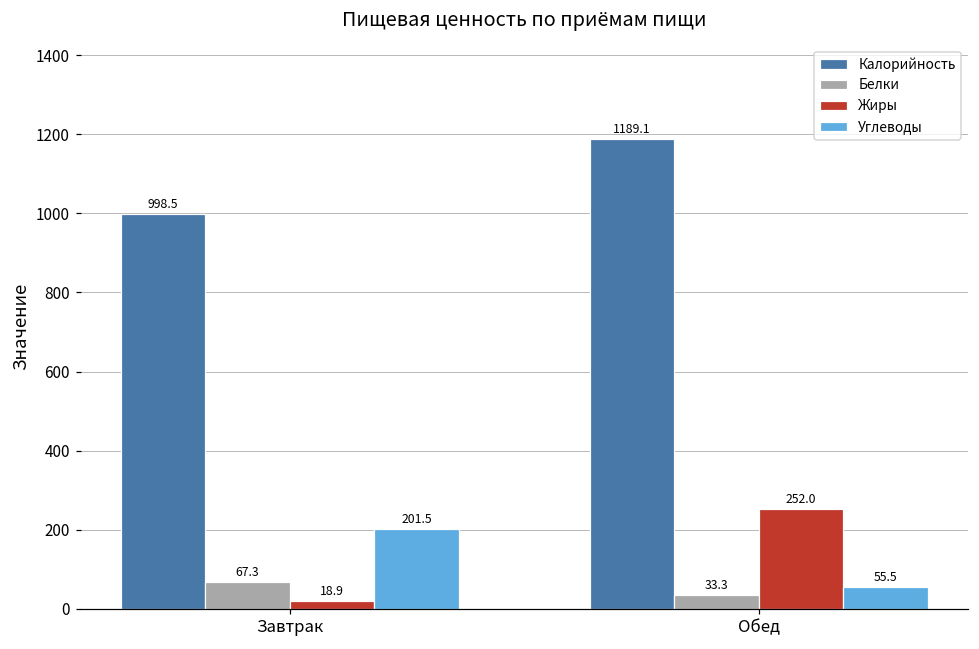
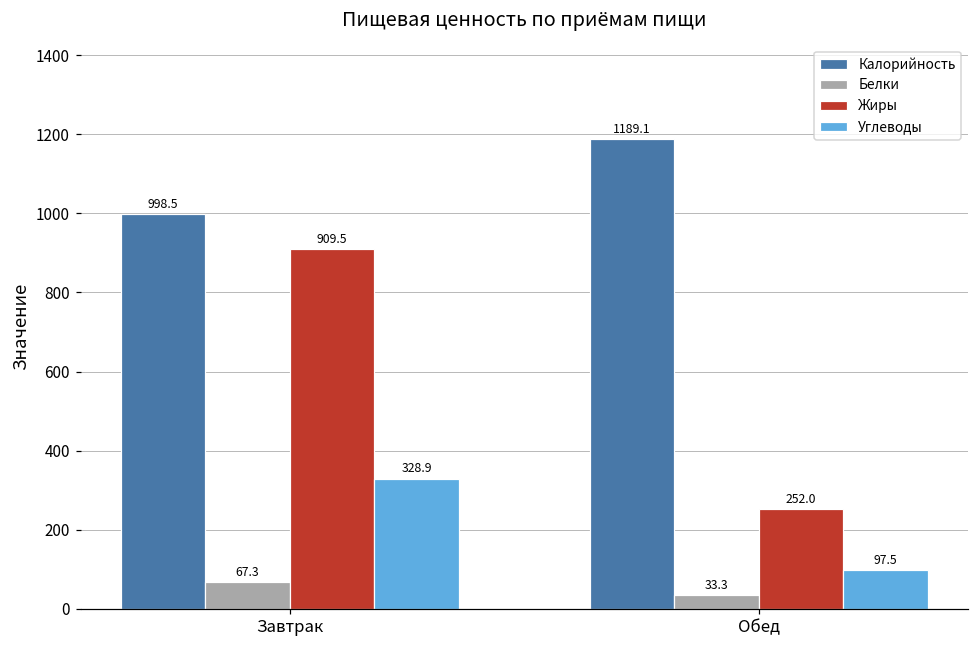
Жиры, Завтрак: 18.9 -> 909.5
Углеводы, Завтрак: 201.5 -> 328.9
Углеводы, Обед: 55.5 -> 97.5
